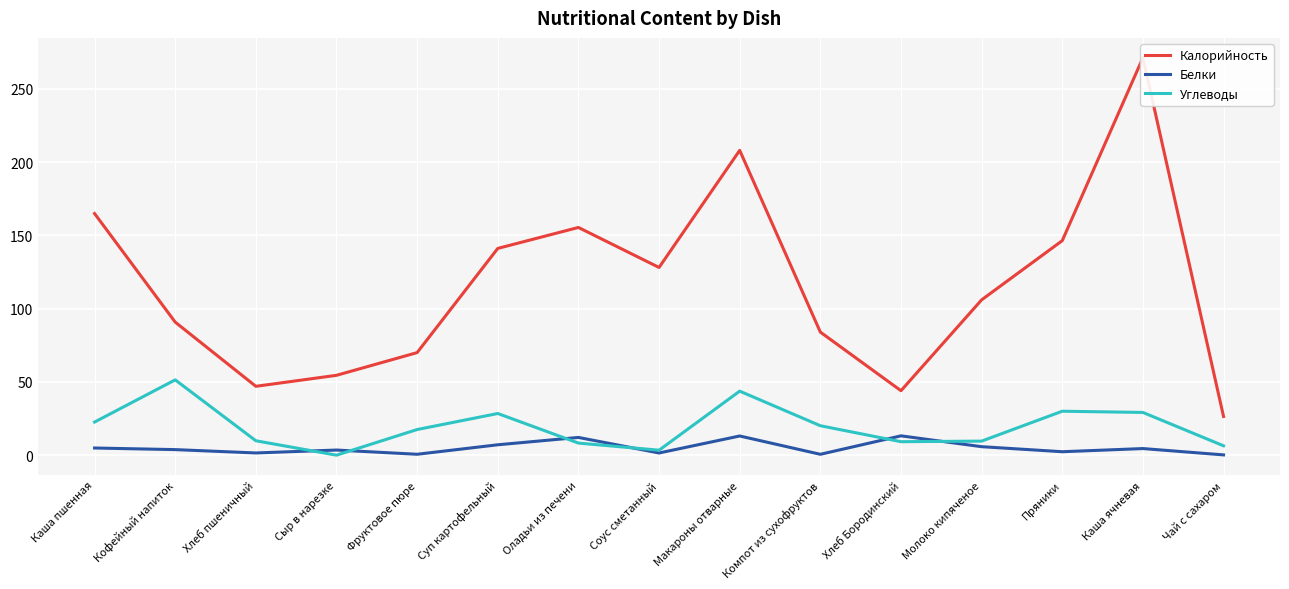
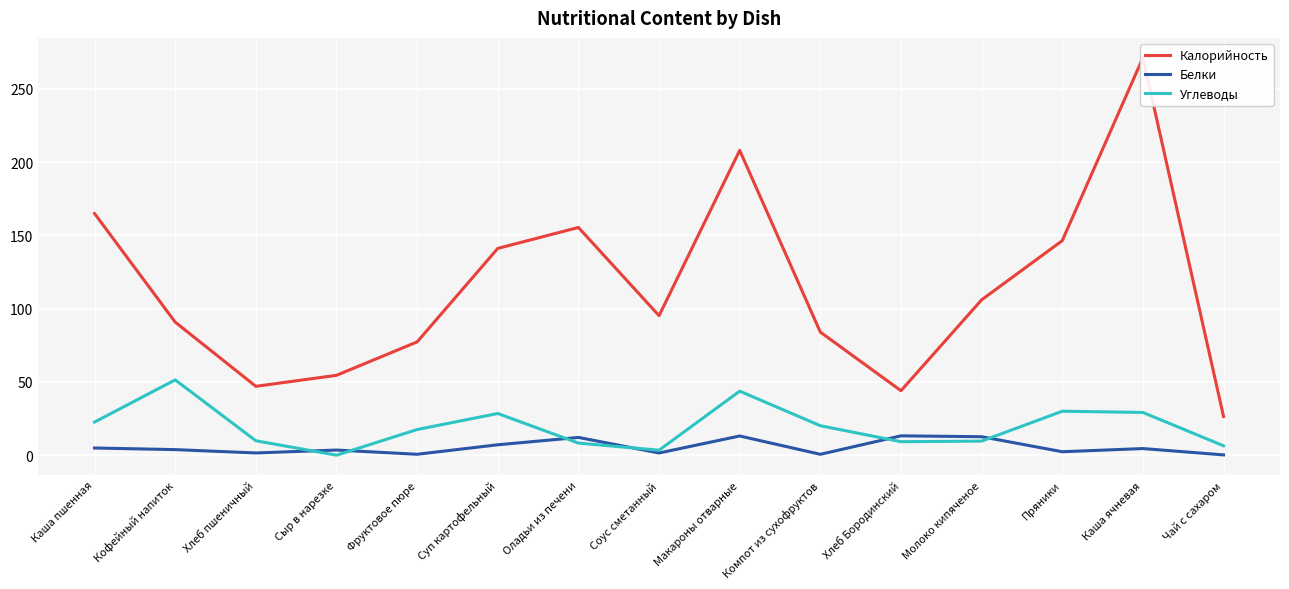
Калорийность, Фруктовое пюре: 70 -> 77
Калорийность, Соус сметанный: 128 -> 95
Белки, Молоко кипяченое: 6 -> 13
